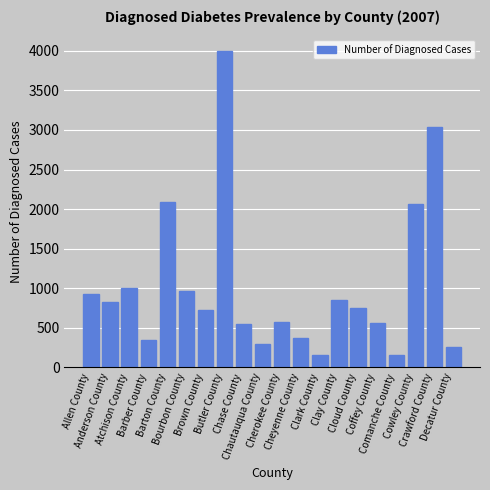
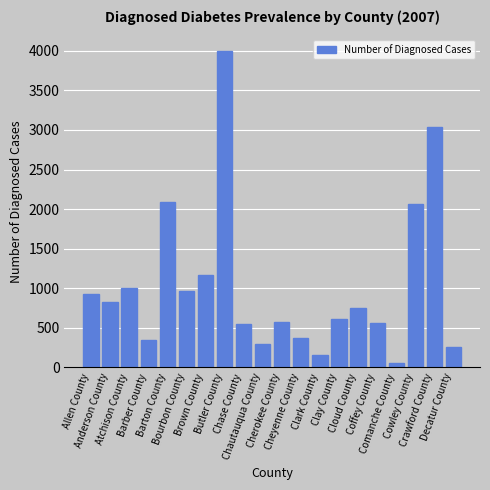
Brown County: 700 -> 1200
Clay County: 900 -> 600
Comanche County: 200 -> 100
